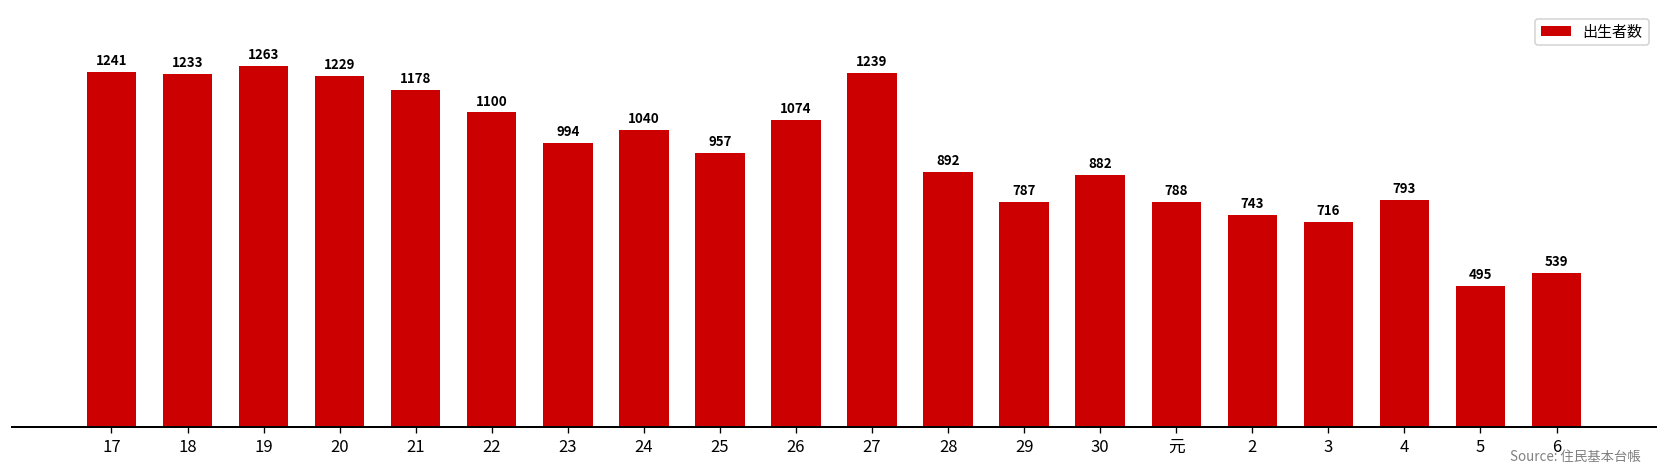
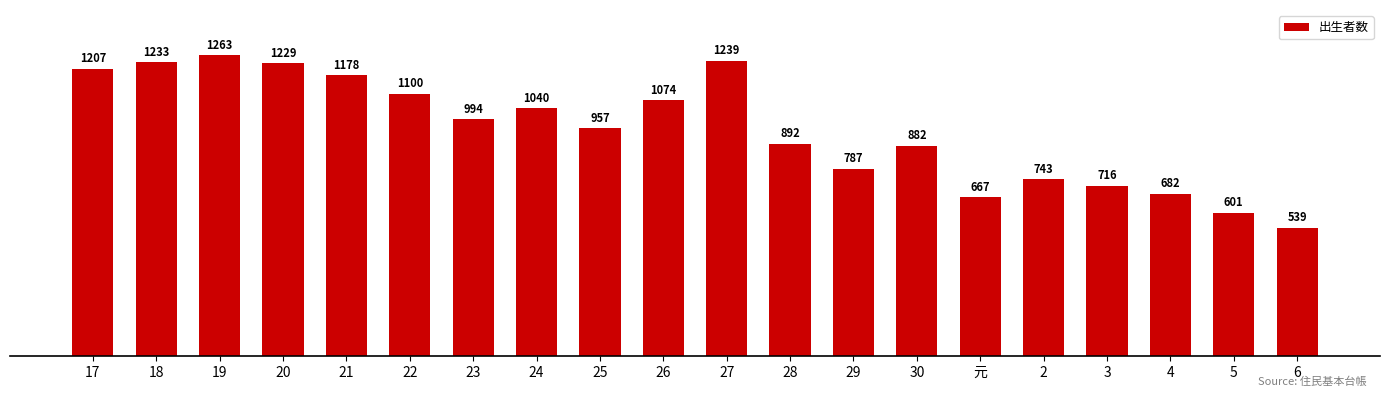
17: 1241 -> 1207
元: 788 -> 667
4: 793 -> 682
5: 495 -> 601
